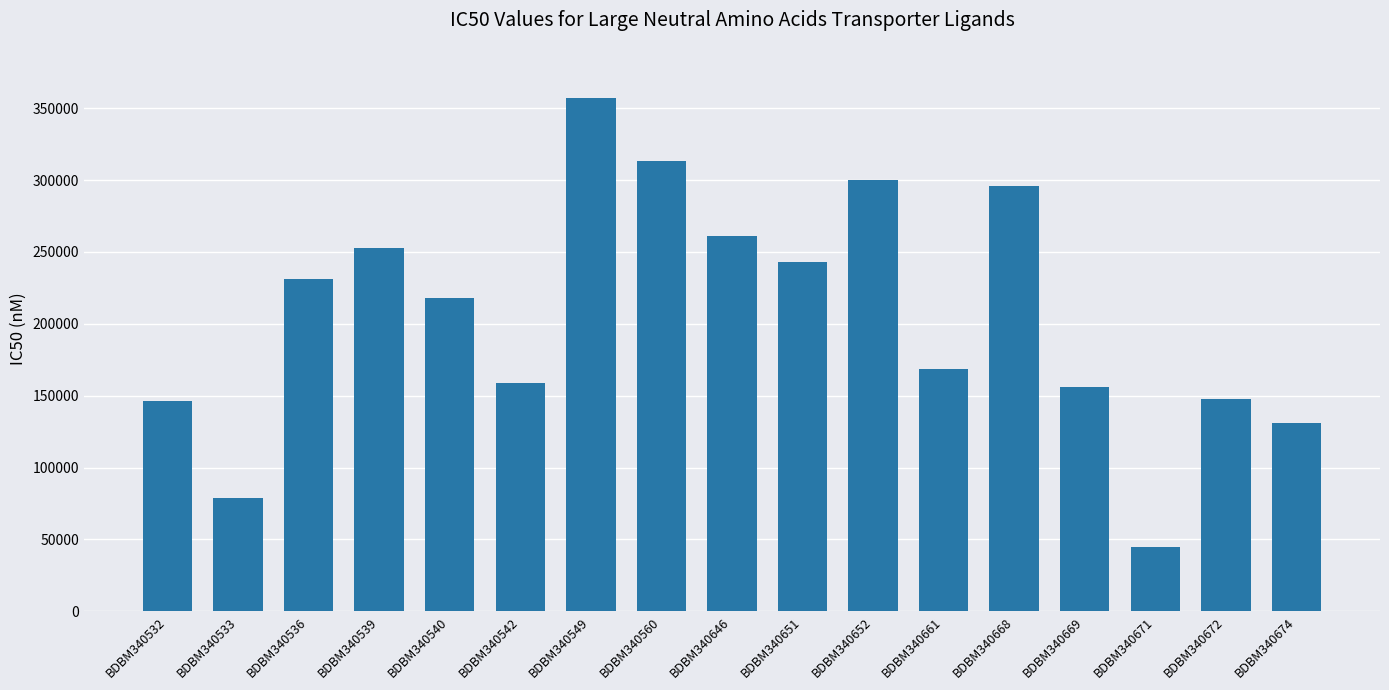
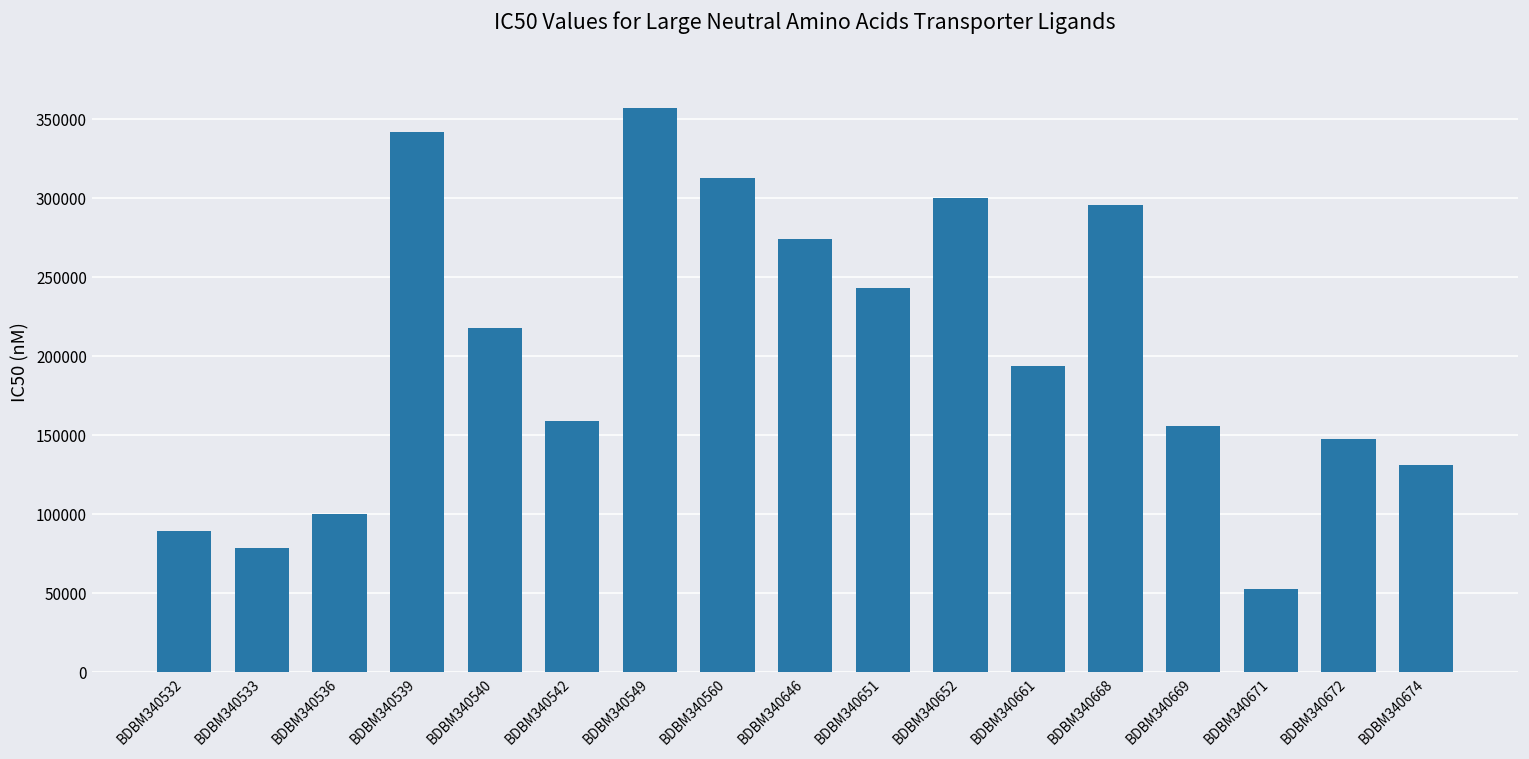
BDBM340532: 146000 -> 90000
BDBM340536: 231000 -> 100000
BDBM340539: 253000 -> 342000
BDBM340646: 261000 -> 274000
BDBM340661: 168000 -> 194000
BDBM340671: 45000 -> 53000
